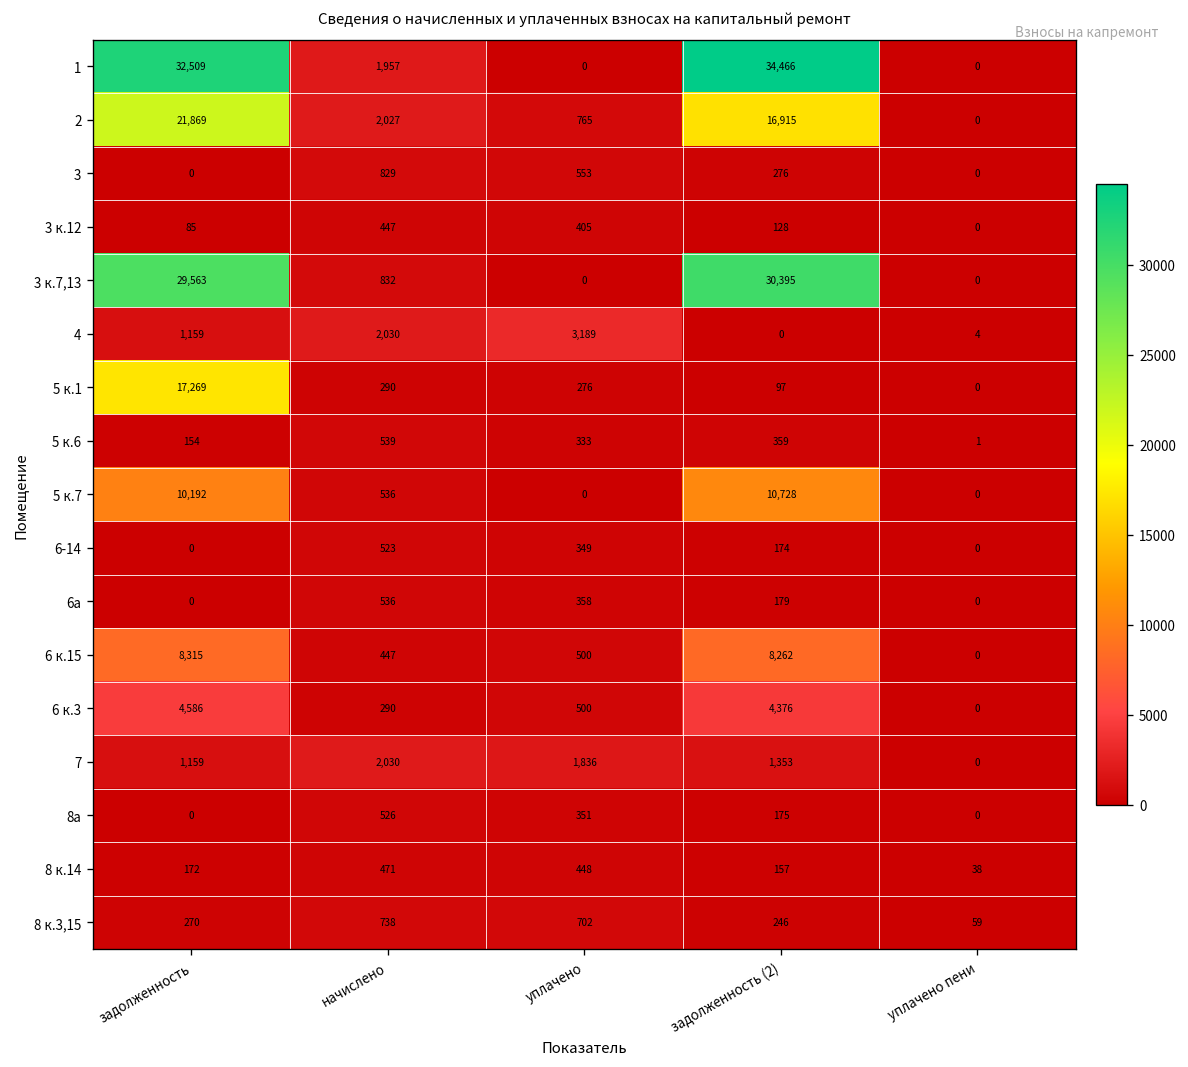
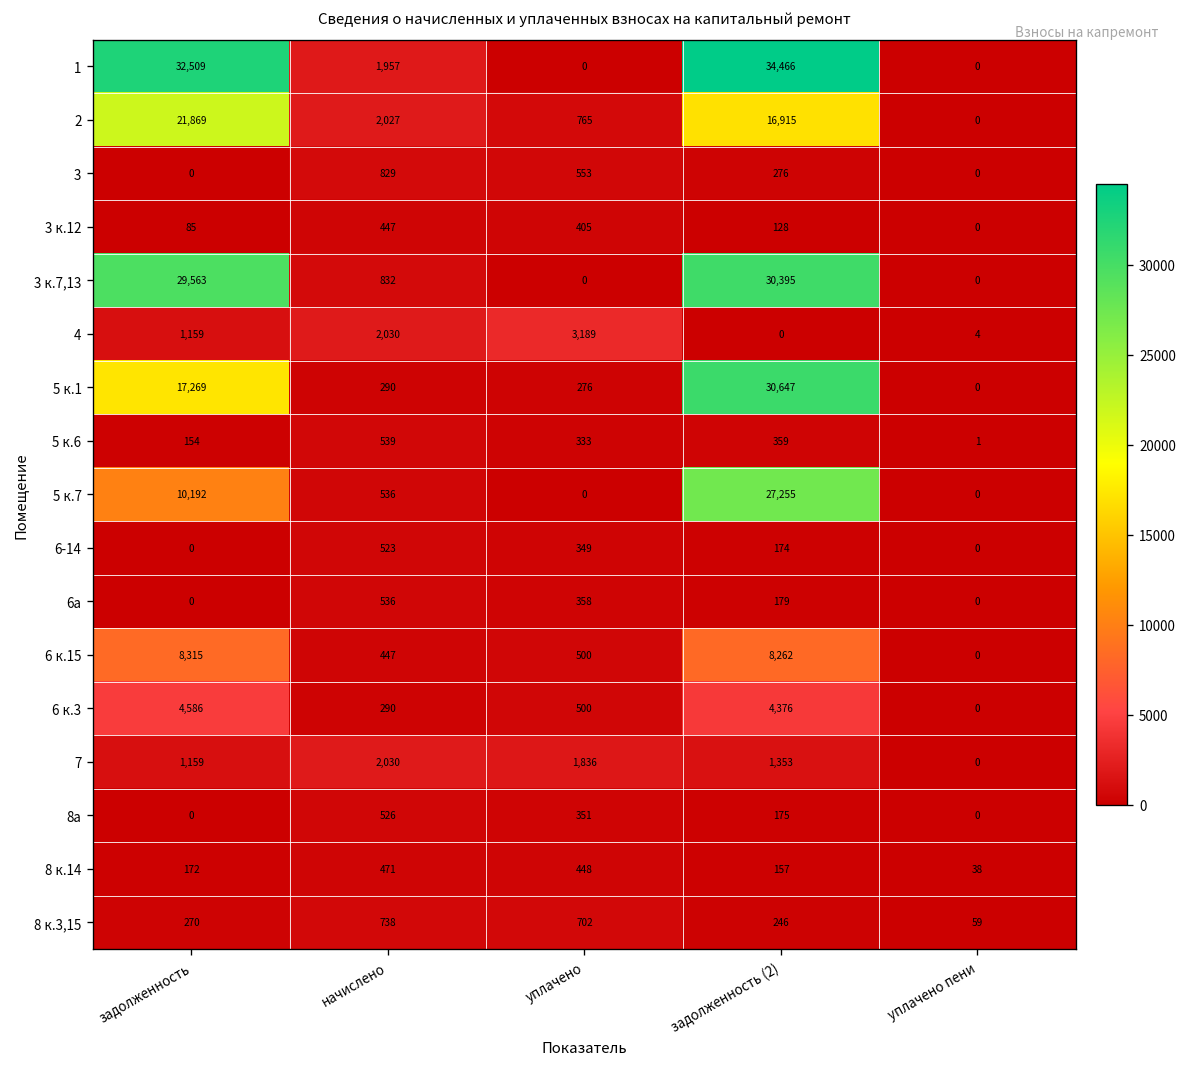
5 к.1, задолженность (2): 97 -> 30,647
5 к.7, задолженность (2): 10,728 -> 27,255
